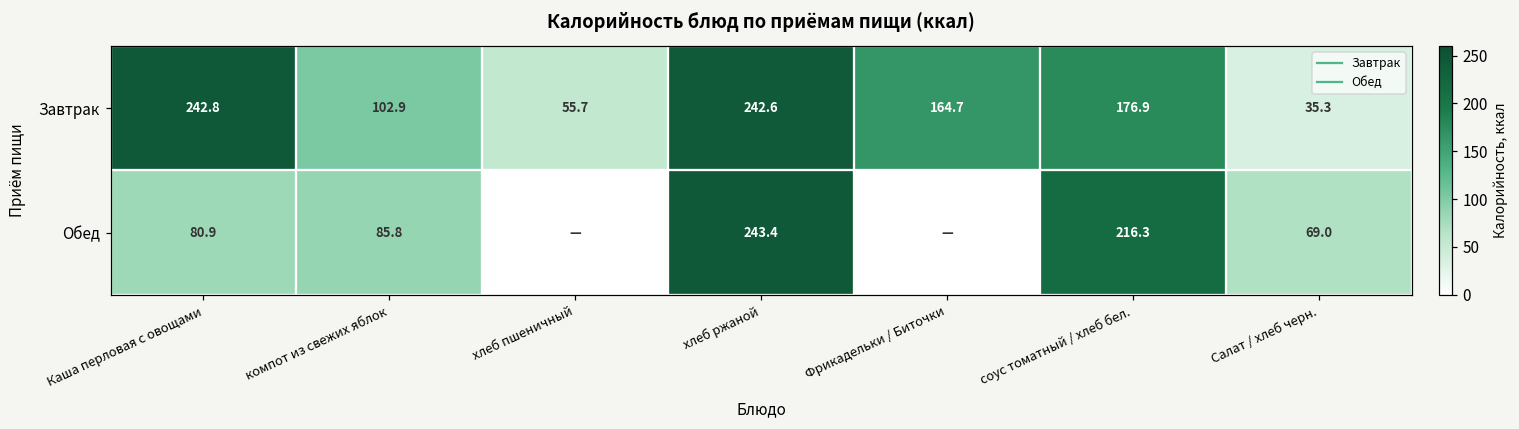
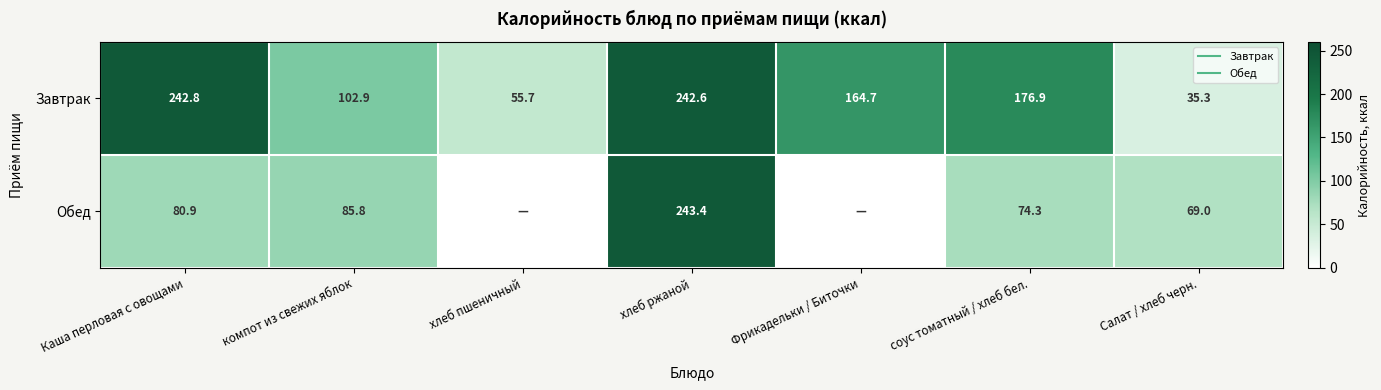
Обед, соус томатный / хлеб бел.: 216.3 -> 74.3
